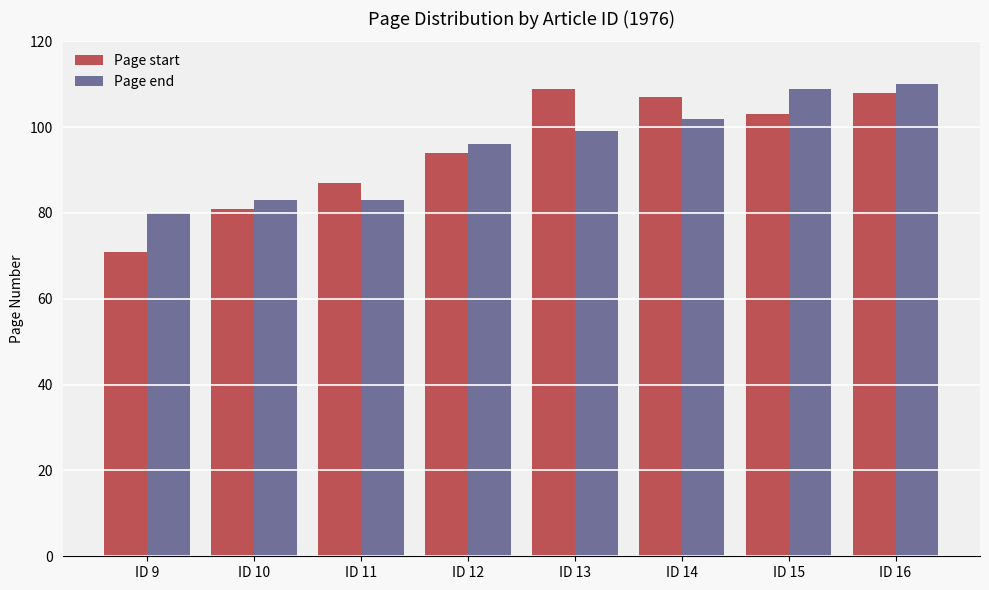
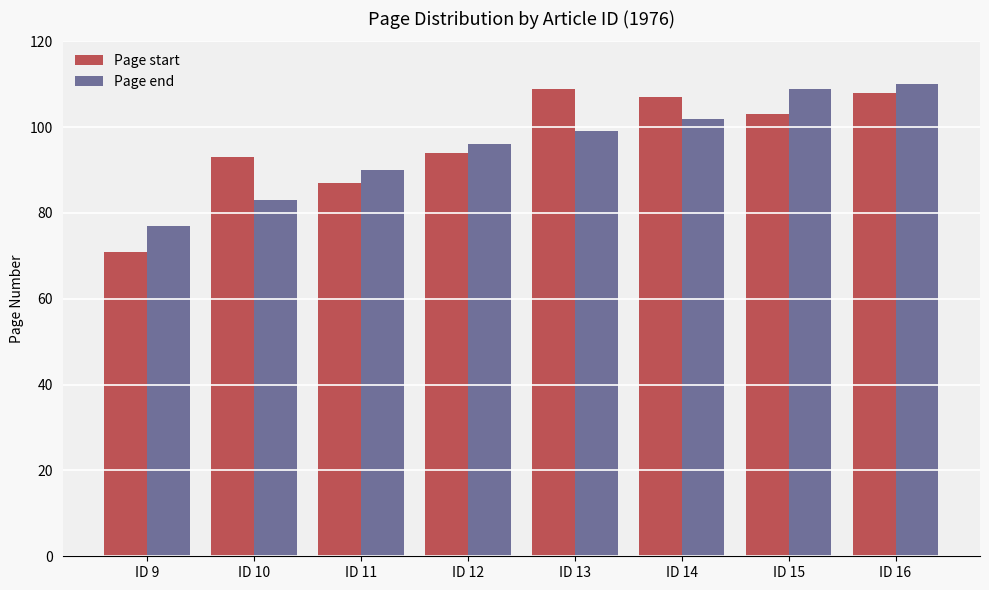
Page end, ID 9: 80 -> 77
Page start, ID 10: 81 -> 93
Page end, ID 11: 83 -> 90
